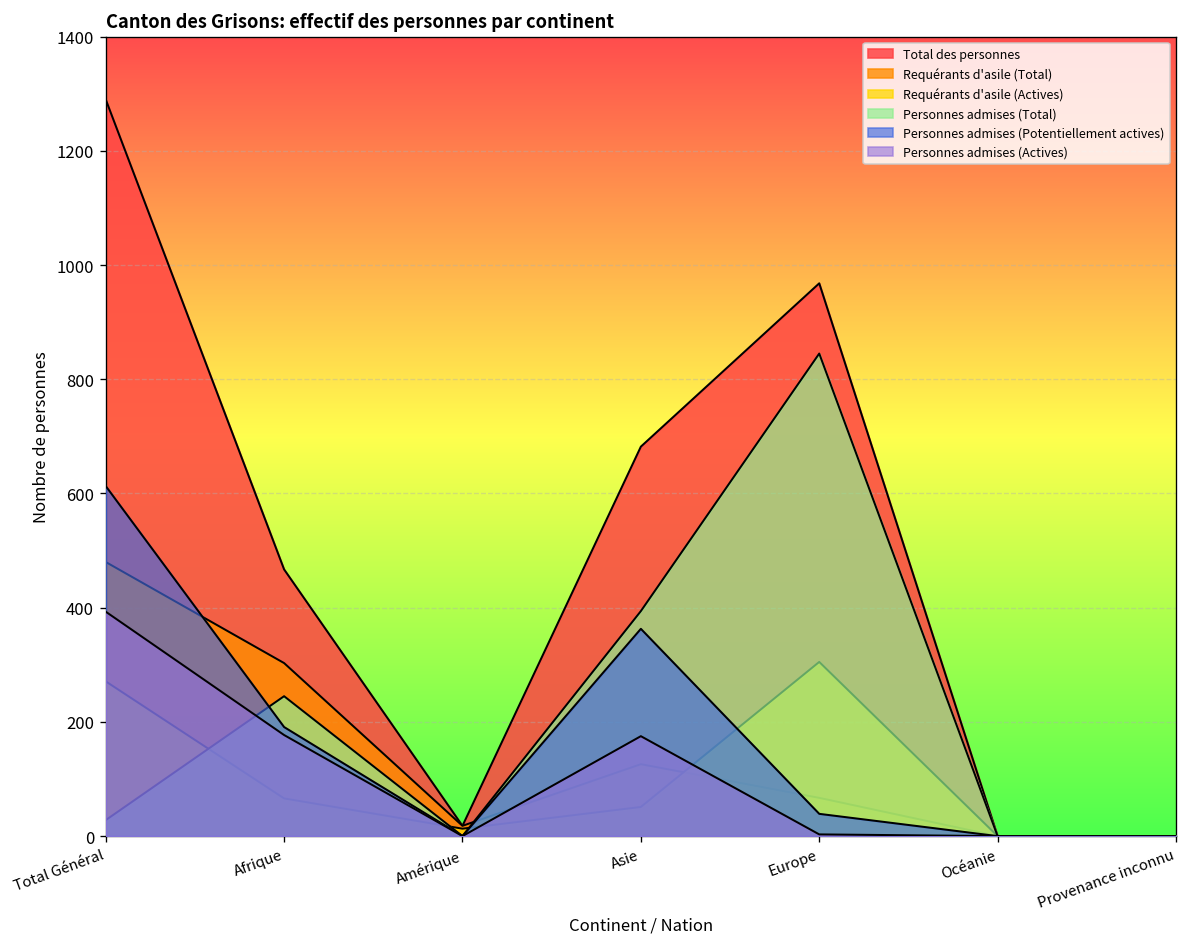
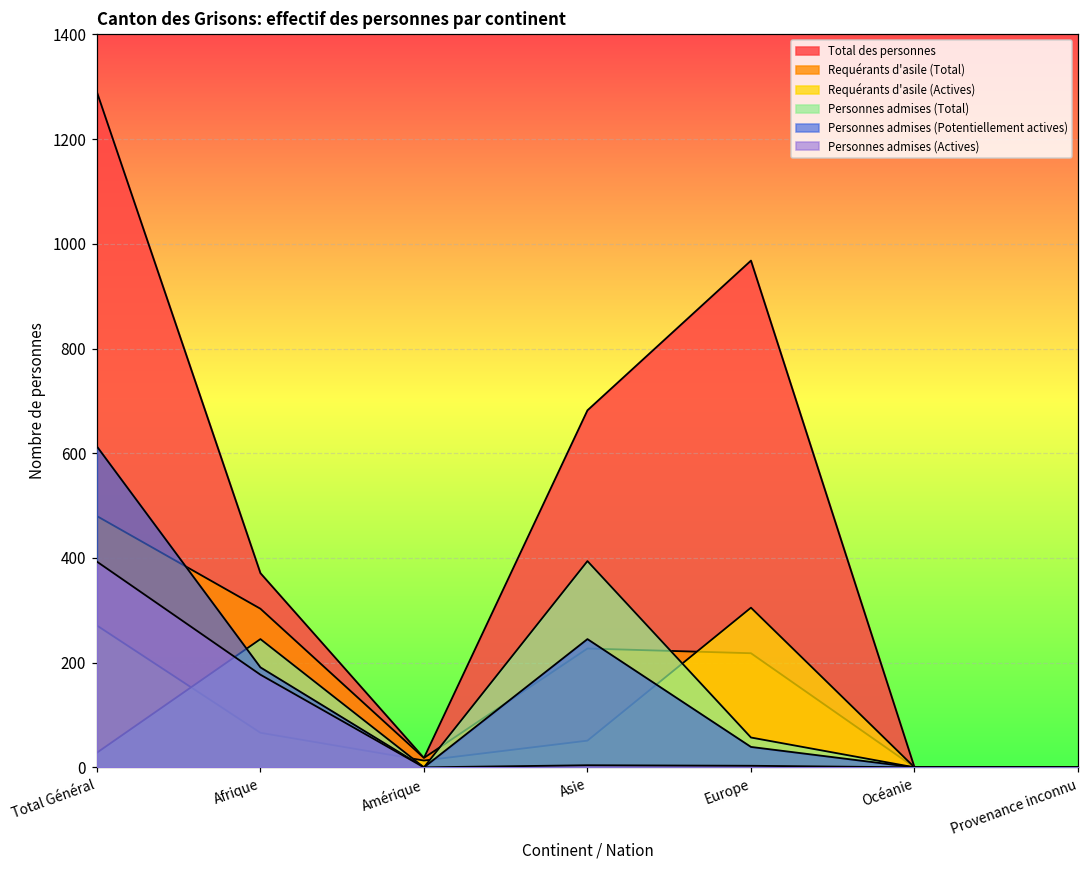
Total des personnes, Afrique: 470 -> 370
Requérants d'asile (Total), Asie: 130 -> 230
Personnes admises (Potentiellement actives), Asie: 360 -> 250
Personnes admises (Actives), Asie: 180 -> 0
Requérants d'asile (Total), Europe: 70 -> 220
Personnes admises (Total), Europe: 850 -> 60
